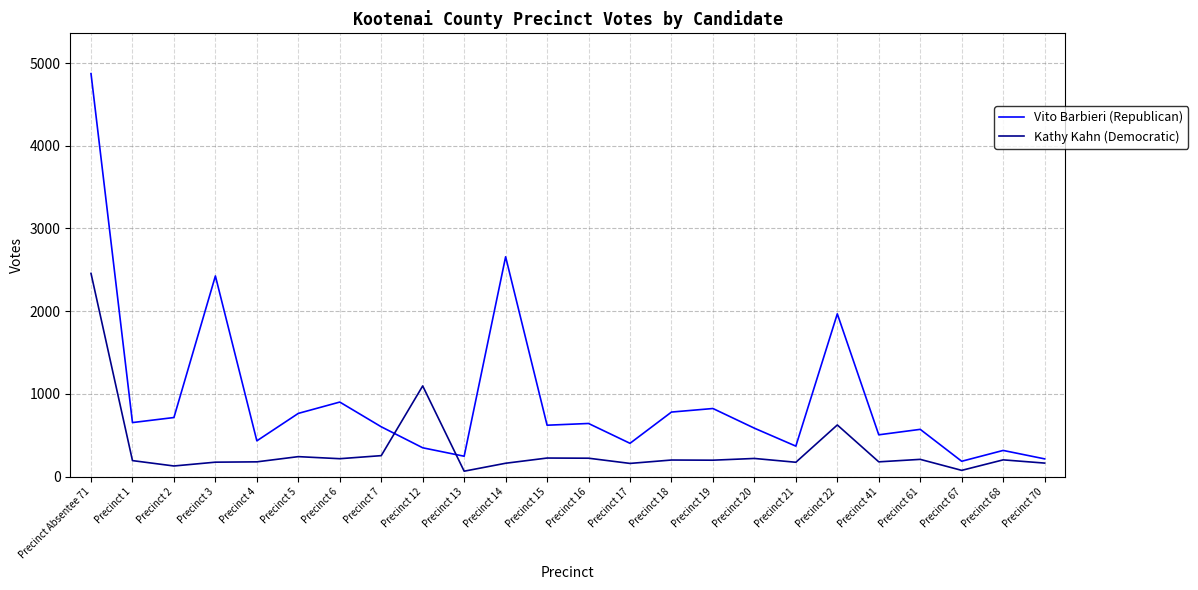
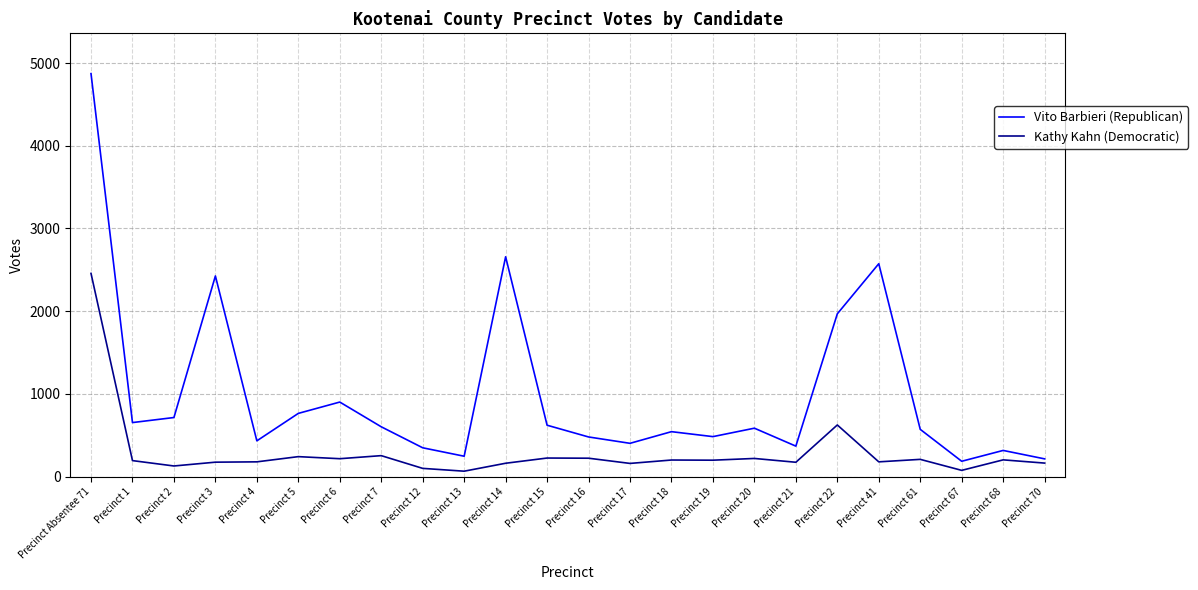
Kathy Kahn (Democratic), Precinct 12: 1100 -> 100
Vito Barbieri (Republican), Precinct 16: 600 -> 500
Vito Barbieri (Republican), Precinct 18: 800 -> 500
Vito Barbieri (Republican), Precinct 19: 800 -> 500
Vito Barbieri (Republican), Precinct 41: 500 -> 2600
